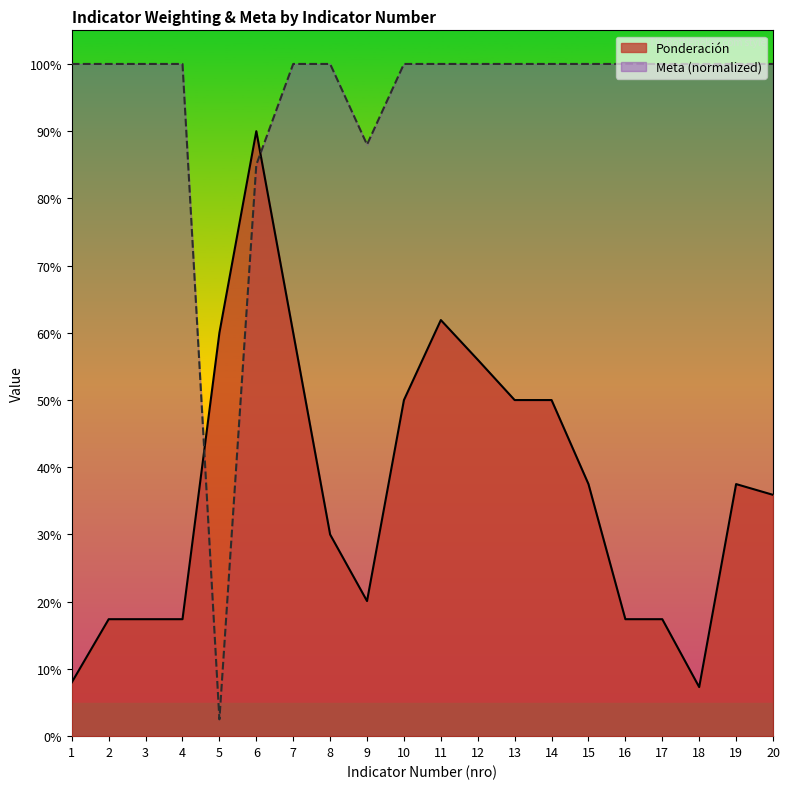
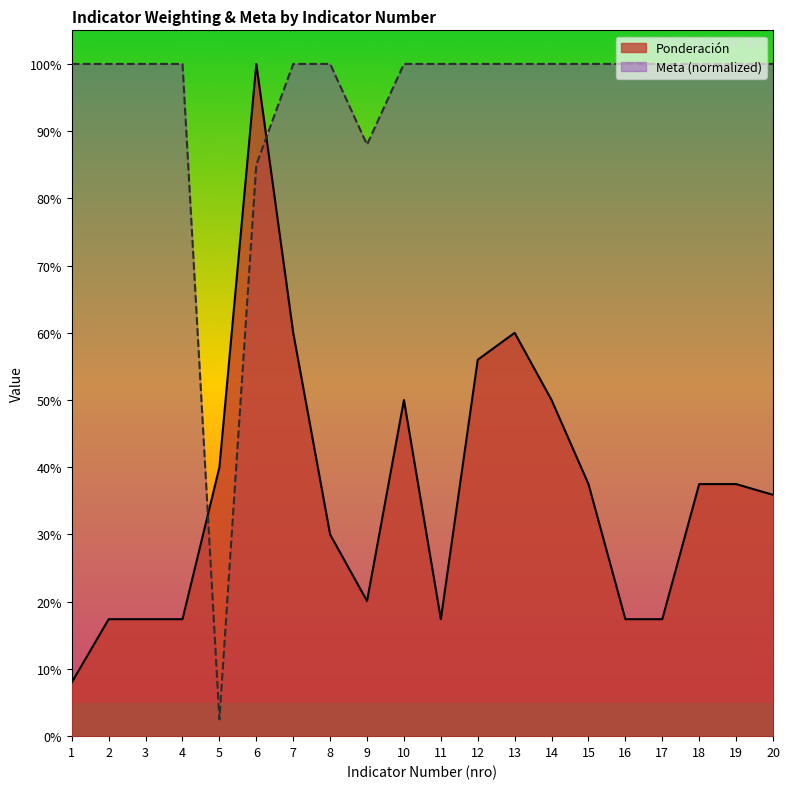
Ponderación, 5: 60% -> 40%
Ponderación, 6: 90% -> 100%
Ponderación, 11: 62% -> 17%
Ponderación, 13: 50% -> 60%
Ponderación, 18: 7% -> 38%
